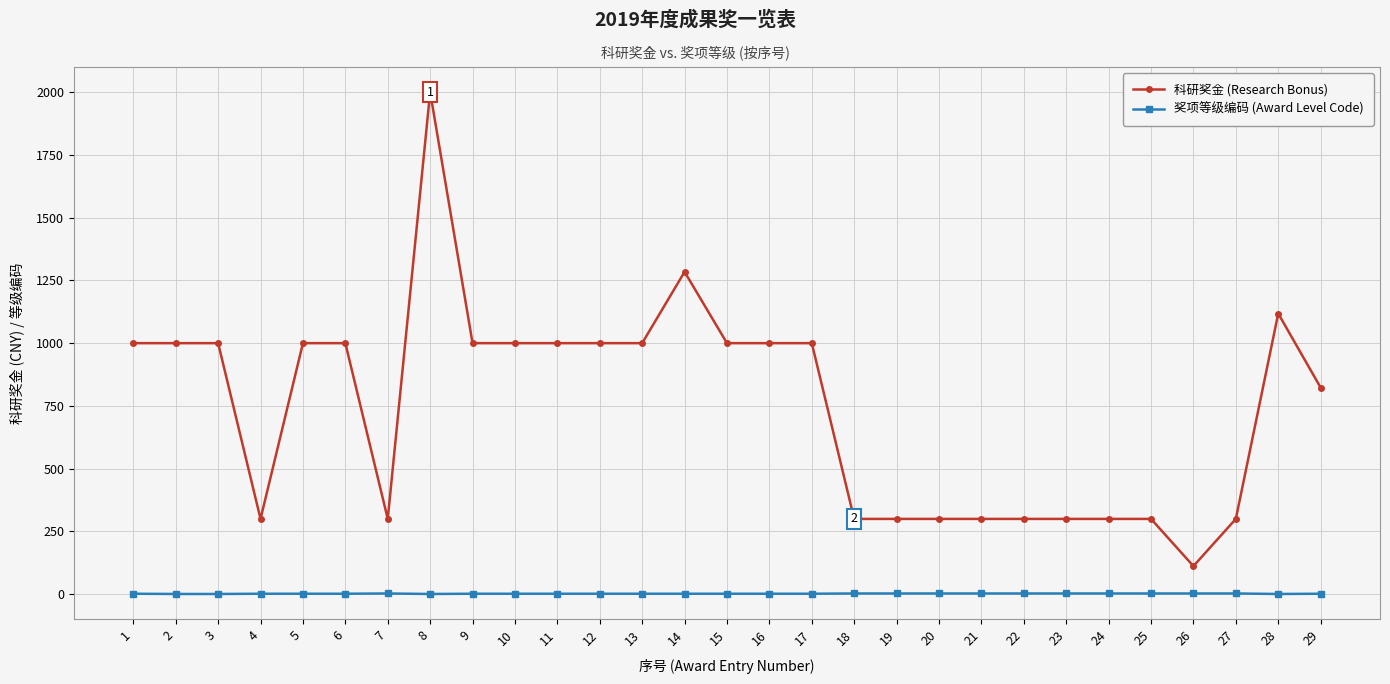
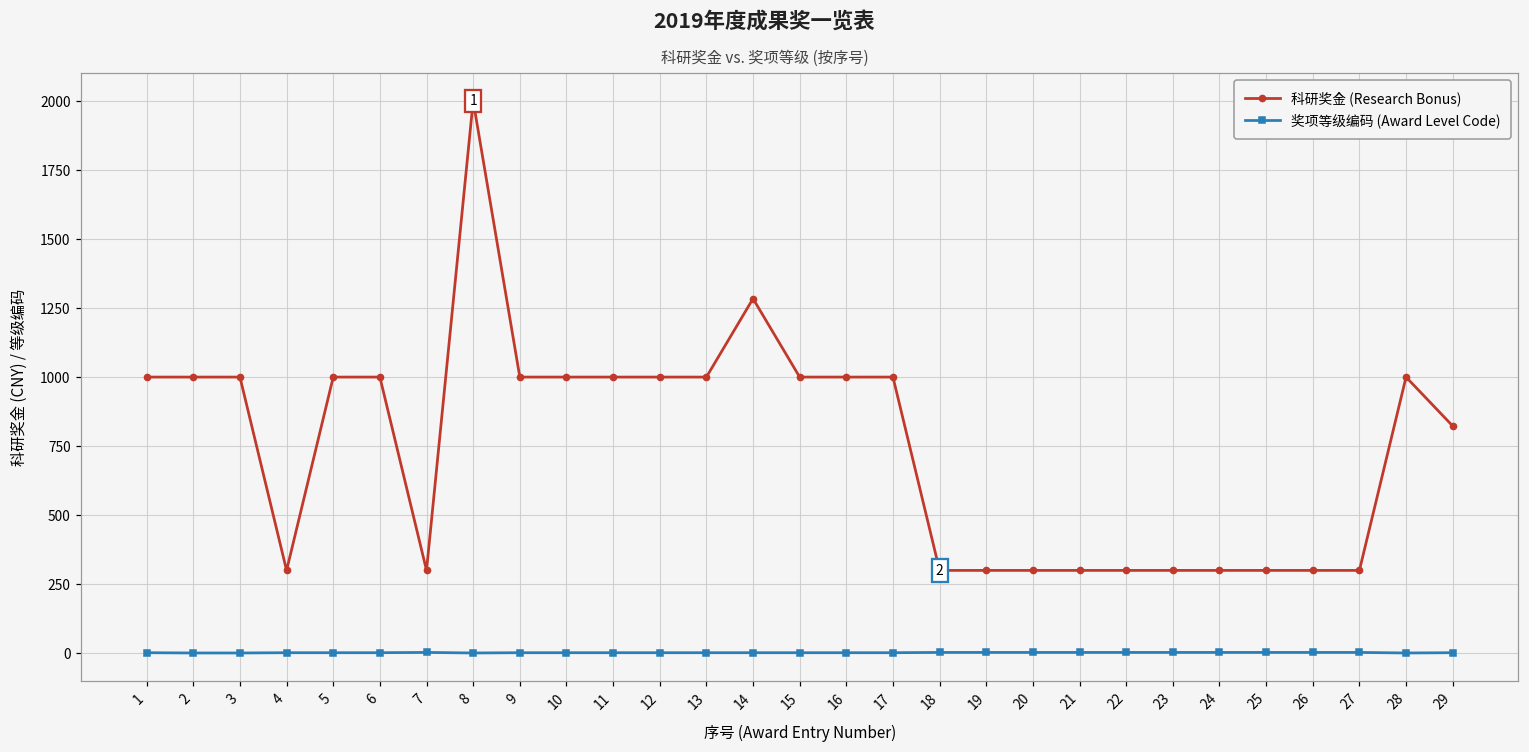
科研奖金 (Research Bonus), 26: 110 -> 300
科研奖金 (Research Bonus), 28: 1120 -> 1000
